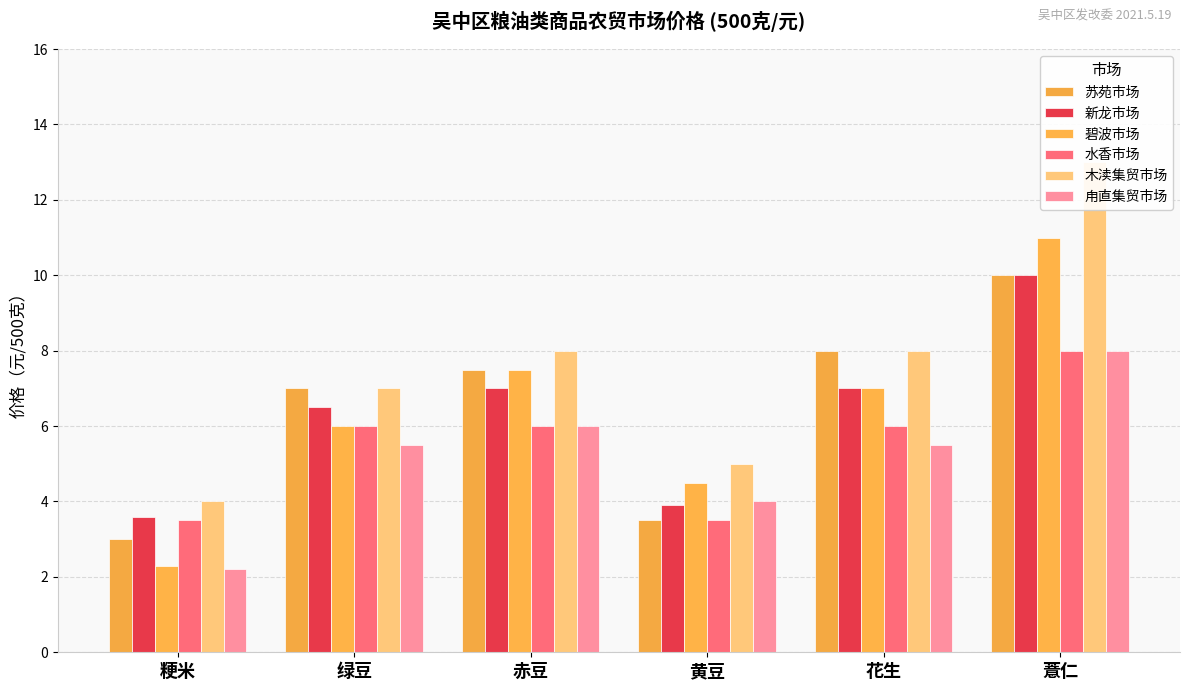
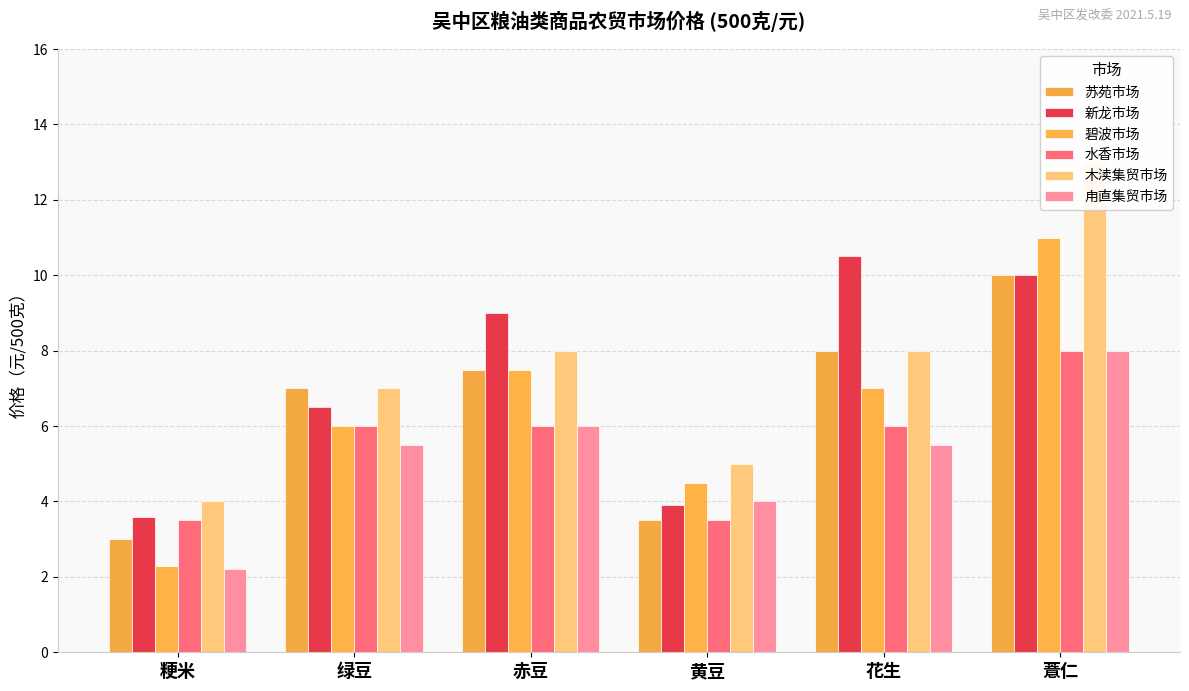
新龙市场, 赤豆: 7 -> 9
新龙市场, 花生: 7.0 -> 10.5
